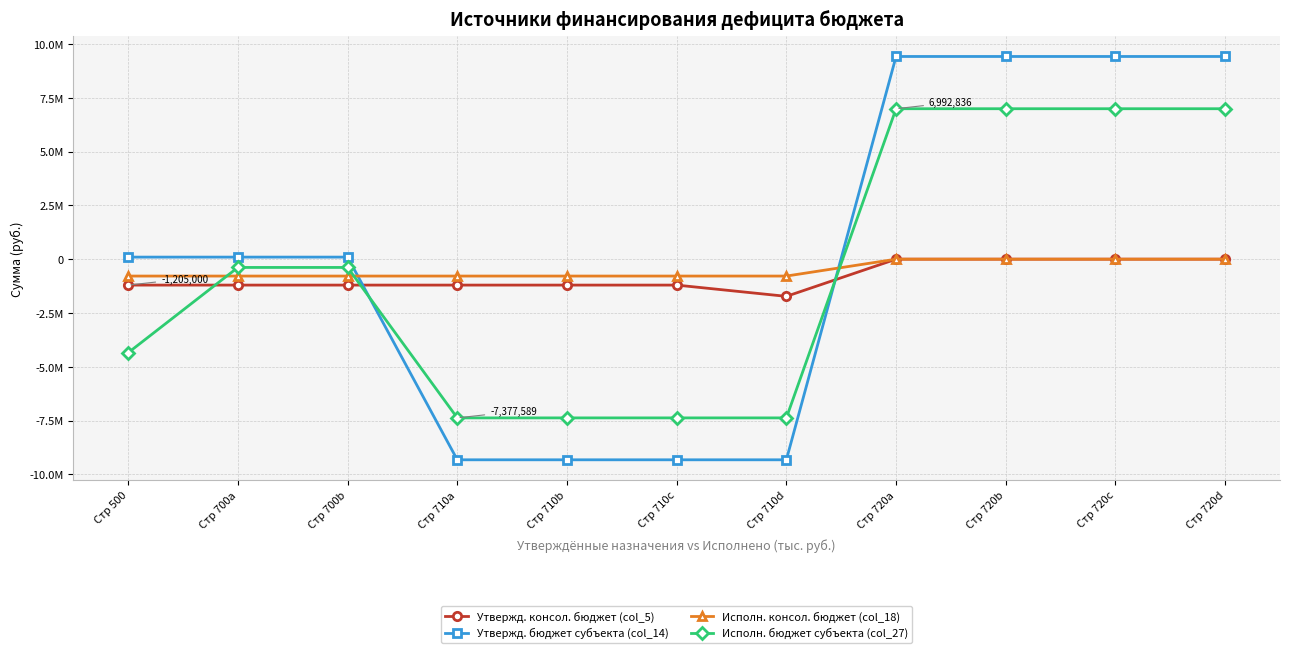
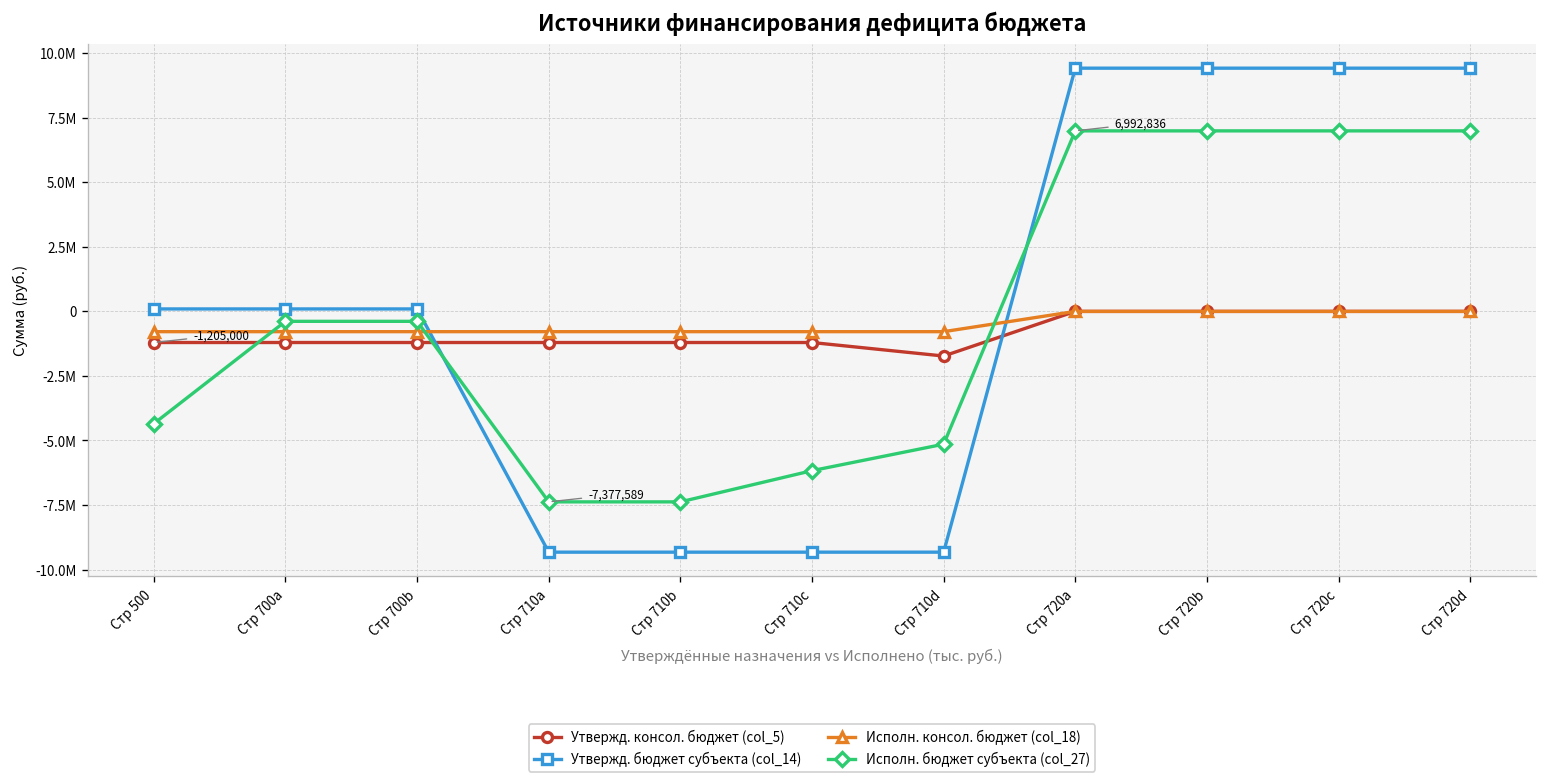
Исполн. бюджет субъекта (col_27), Стр 710c: -7400000 -> -6200000
Исполн. бюджет субъекта (col_27), Стр 710d: -7400000 -> -5100000
